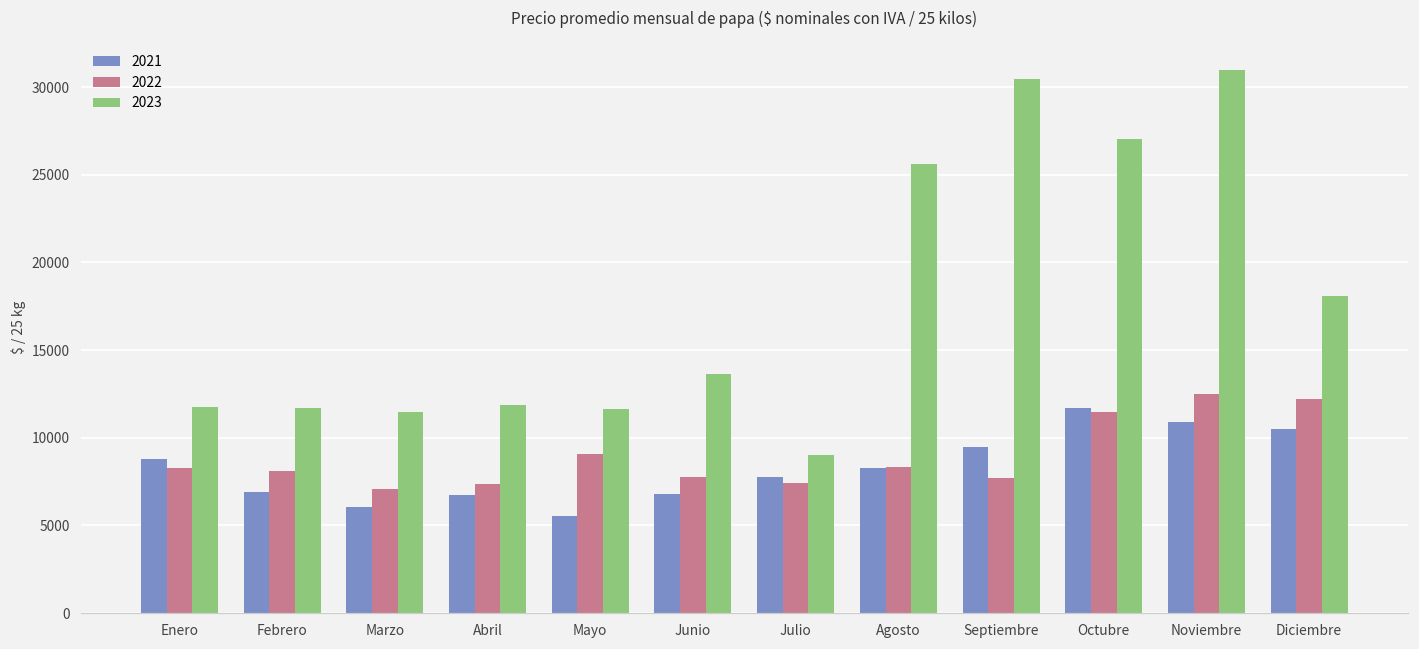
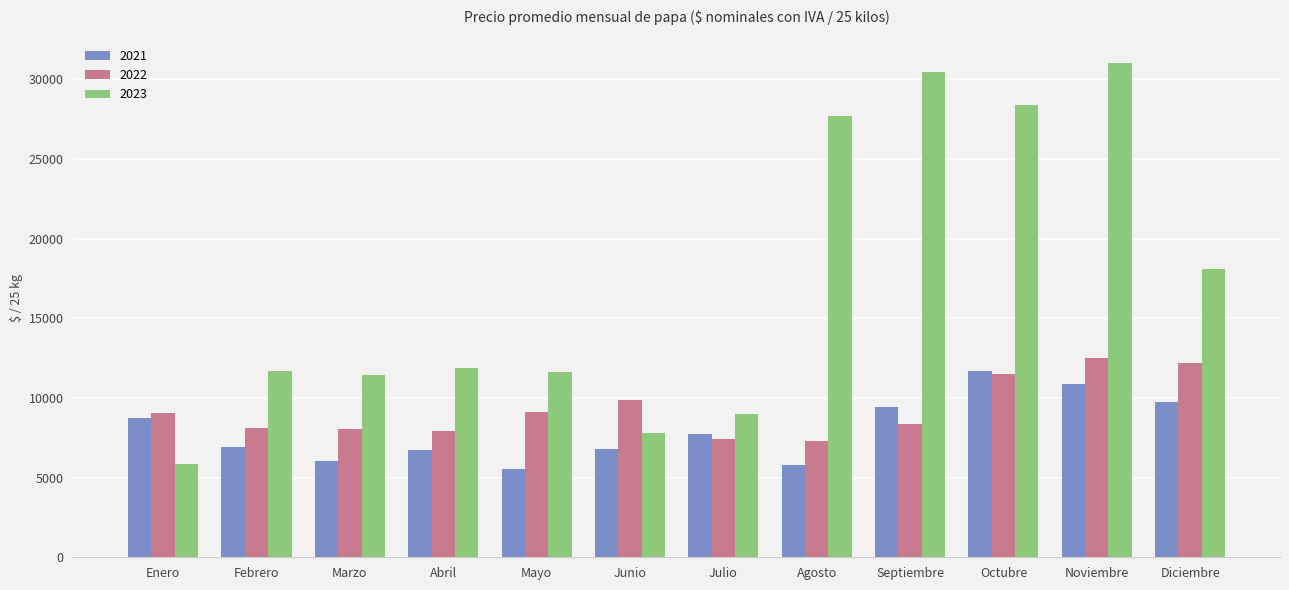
2022, Enero: 8300 -> 9100
2023, Enero: 11700 -> 5900
2022, Marzo: 7100 -> 8100
2022, Abril: 7300 -> 7900
2022, Junio: 7800 -> 9900
2023, Junio: 13600 -> 7800
2021, Agosto: 8300 -> 5800
2022, Agosto: 8300 -> 7300
2023, Agosto: 25600 -> 27700
2022, Septiembre: 7700 -> 8300
2023, Octubre: 27100 -> 28400
2021, Diciembre: 10500 -> 9700
